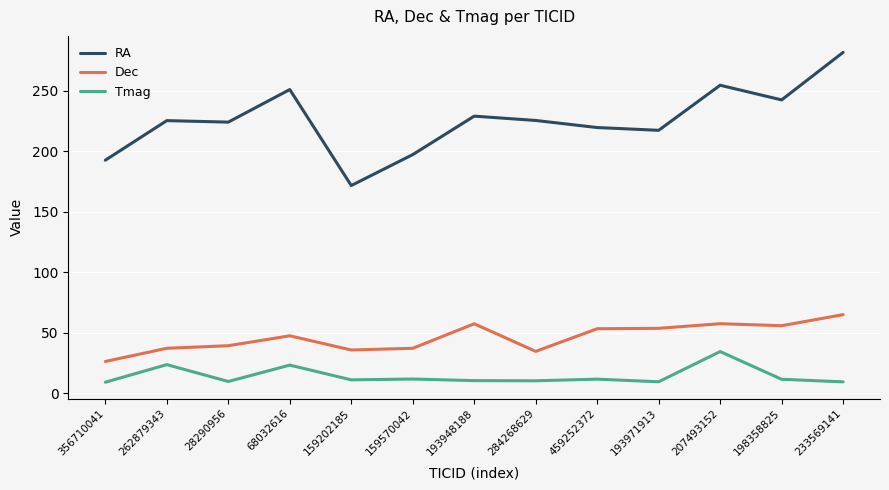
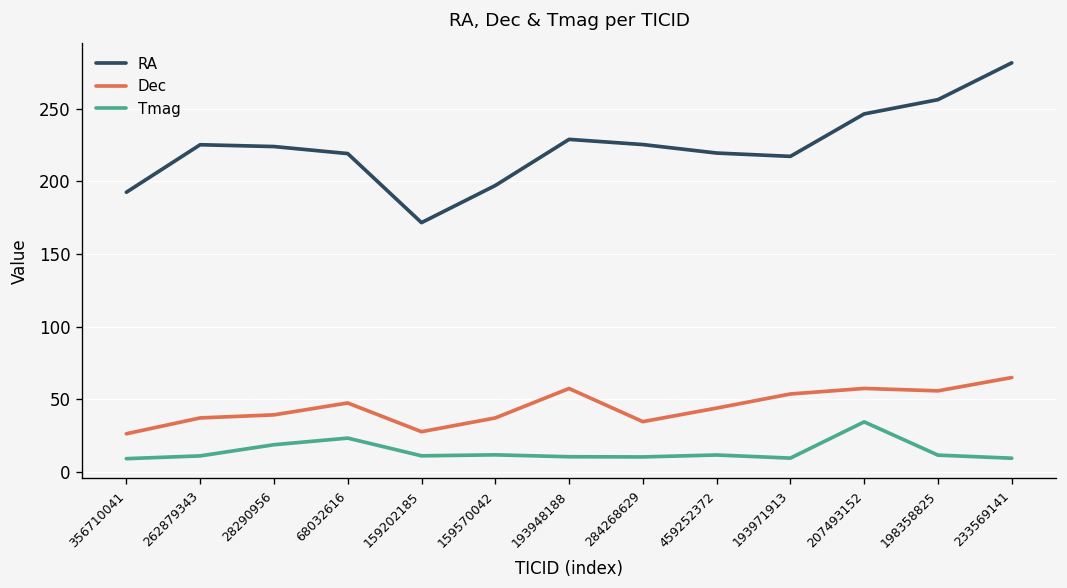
Tmag, 262879343: 24 -> 11
Tmag, 28290956: 10 -> 19
RA, 68032616: 251 -> 219
Dec, 159202185: 36 -> 28
Dec, 459252372: 53 -> 44
RA, 207493152: 255 -> 247
RA, 198358825: 242 -> 256
